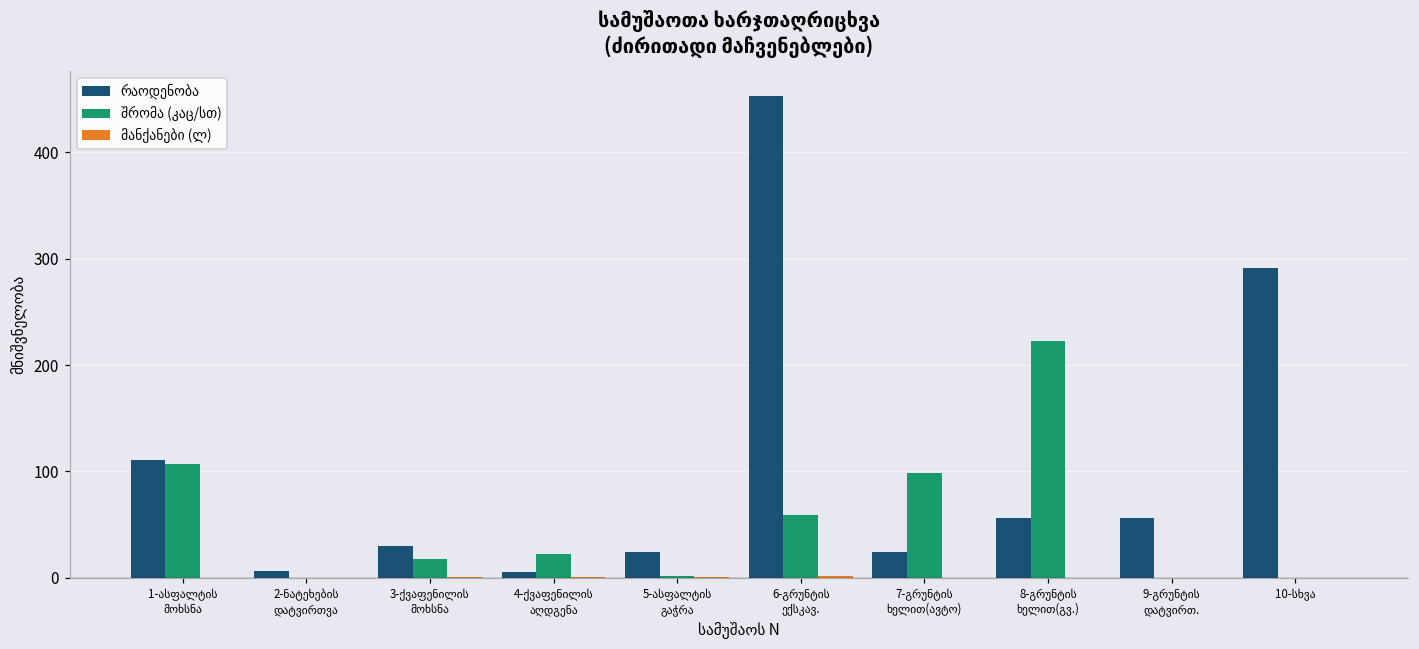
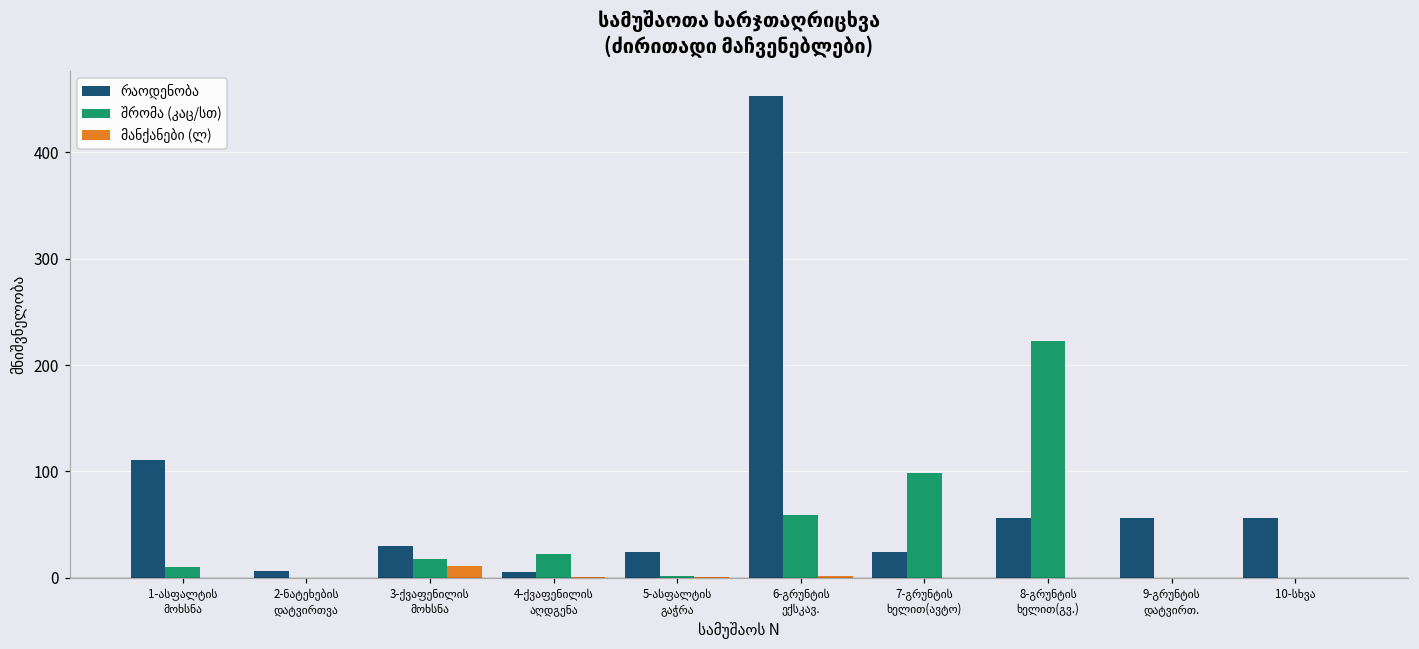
შრომა (კაც/სთ), 1-ასფალტის მოხსნა: 110 -> 10
მანქანები (ლ), 3-ქვაფენილის მოხსნა: 0 -> 10
რაოდენობა, 10-სხვა: 290 -> 60
